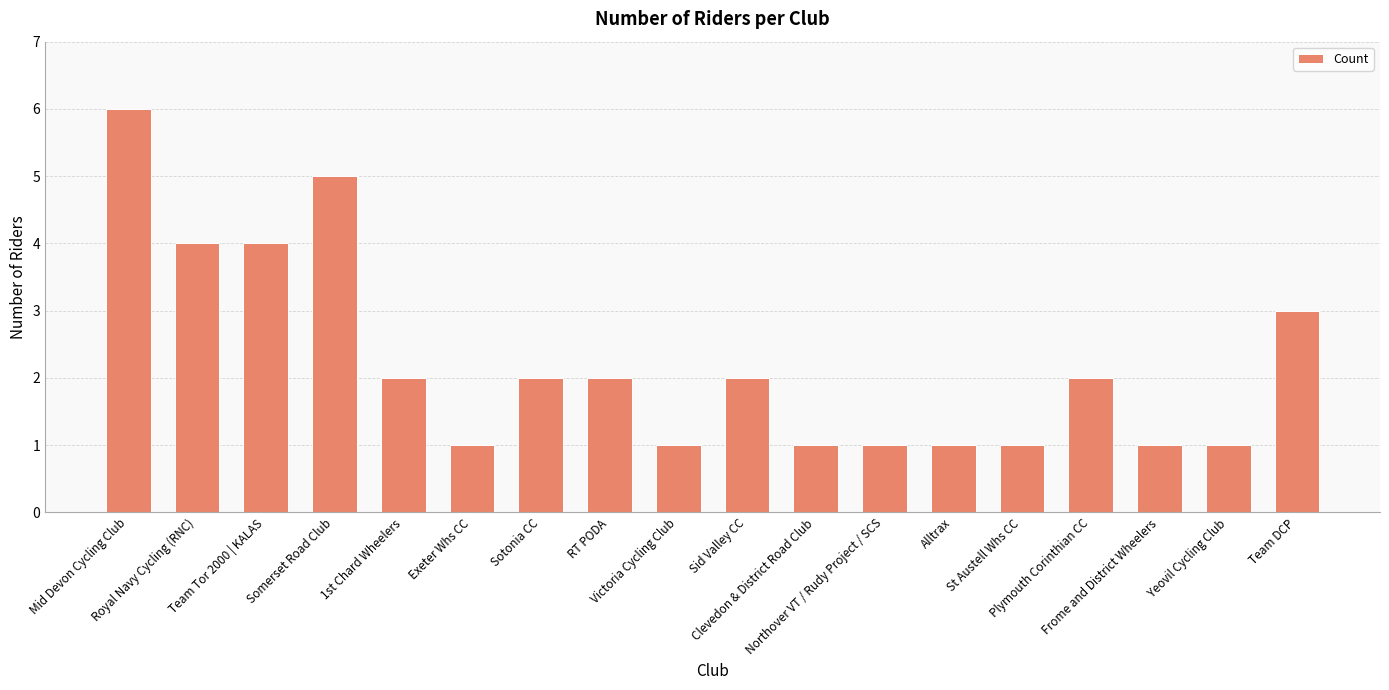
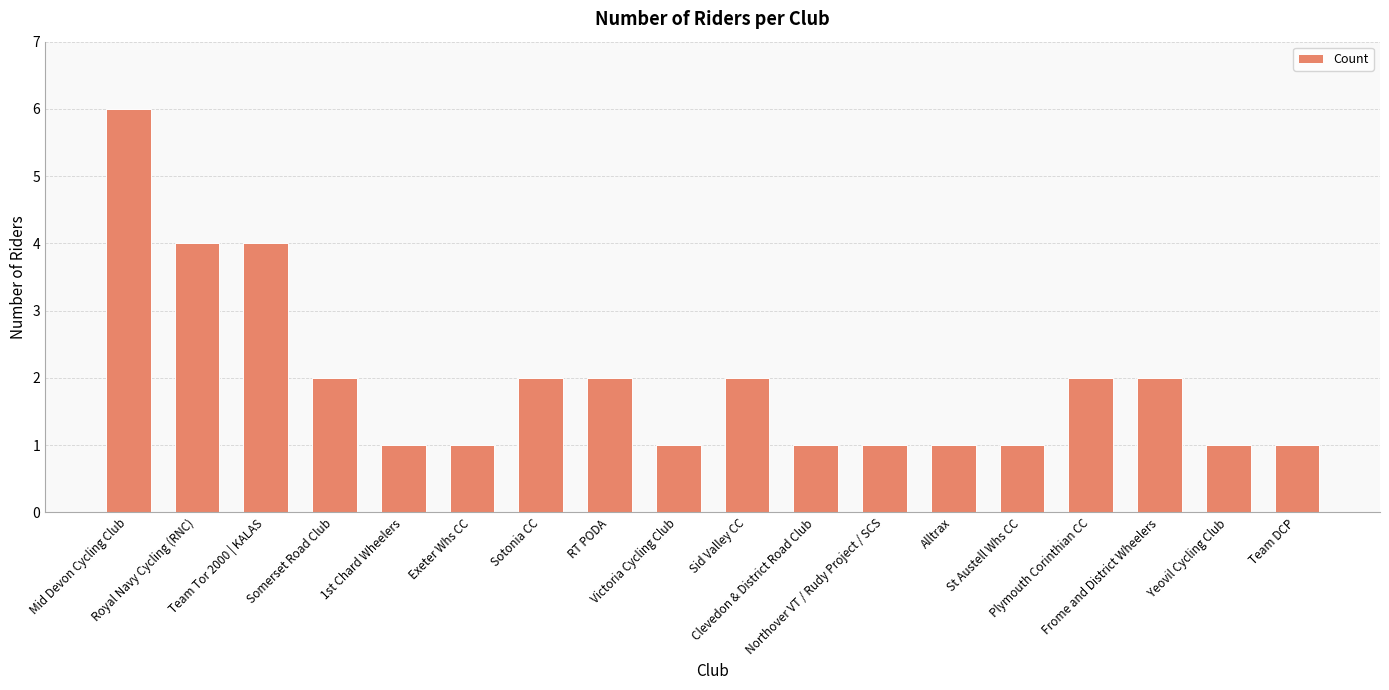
Somerset Road Club: 5 -> 2
1st Chard Wheelers: 2 -> 1
Frome and District Wheelers: 1 -> 2
Team DCP: 3 -> 1
